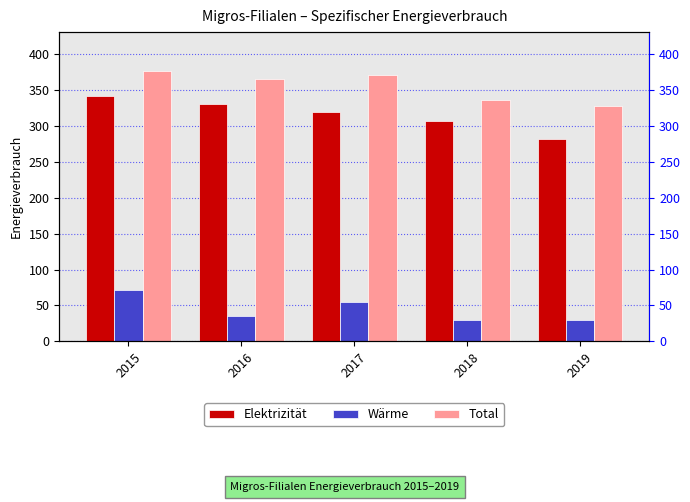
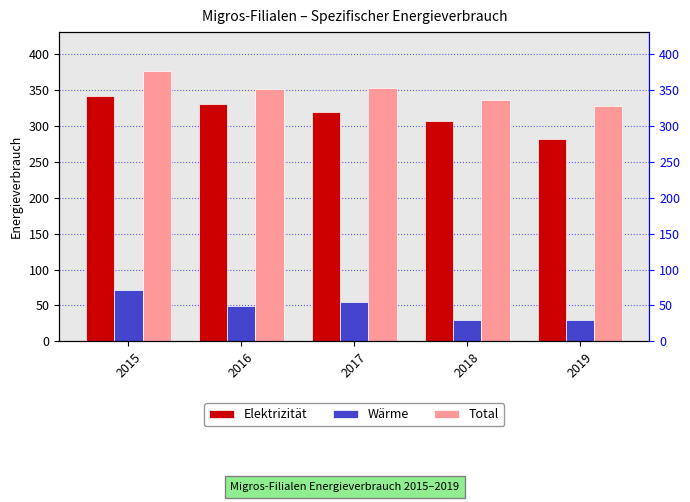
Wärme, 2016: 40 -> 50
Total, 2016: 370 -> 350
Total, 2017: 370 -> 350
